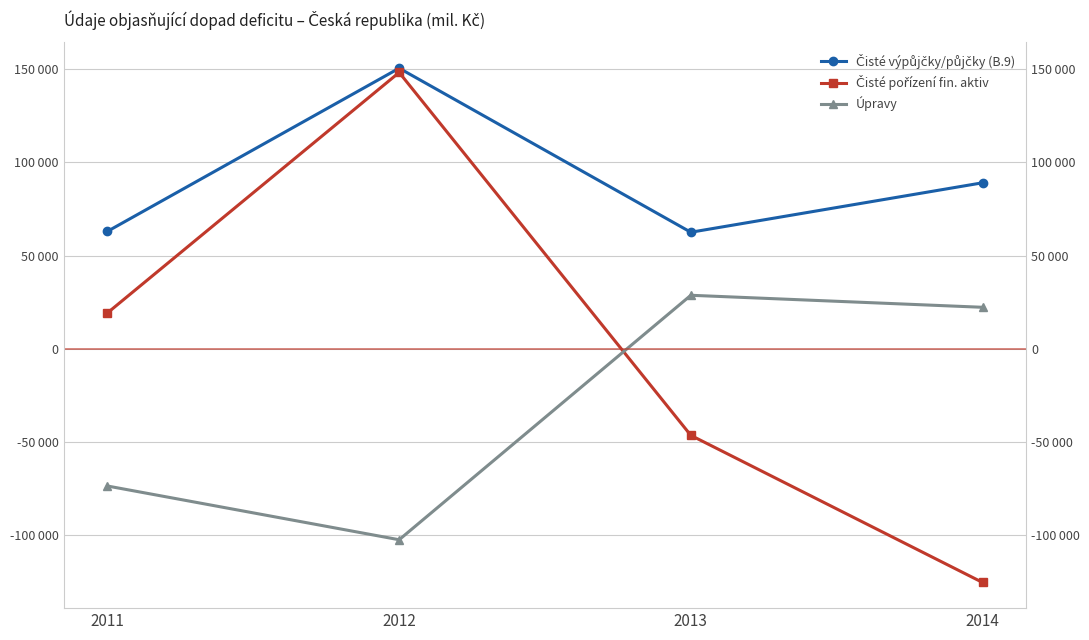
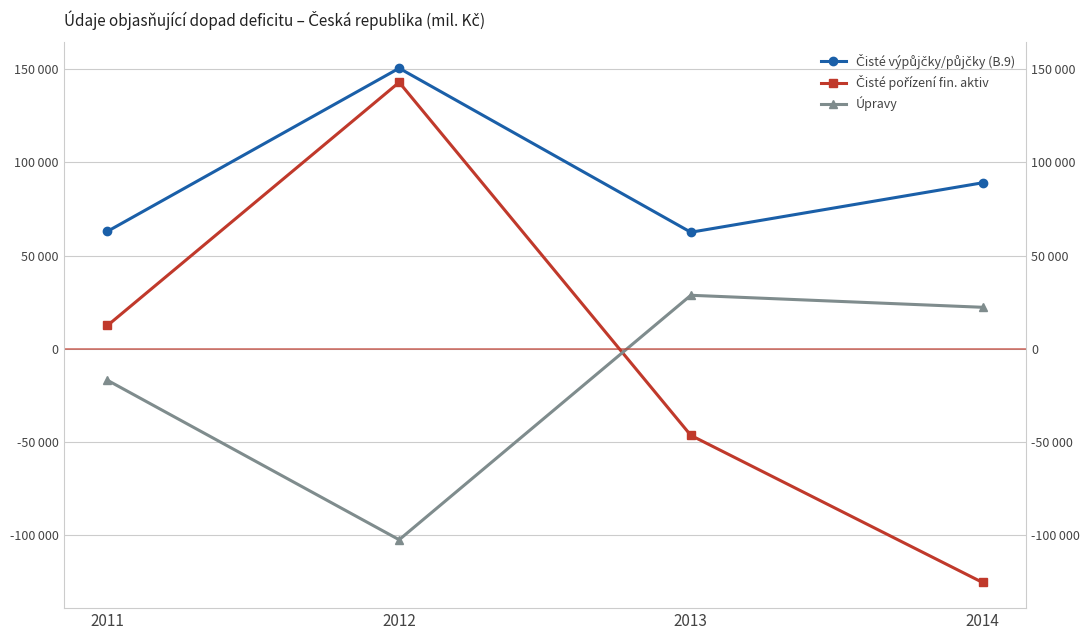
Čisté pořízení fin. aktiv, 2011: 19000 -> 12000
Úpravy, 2011: -74000 -> -17000
Čisté pořízení fin. aktiv, 2012: 148000 -> 143000
